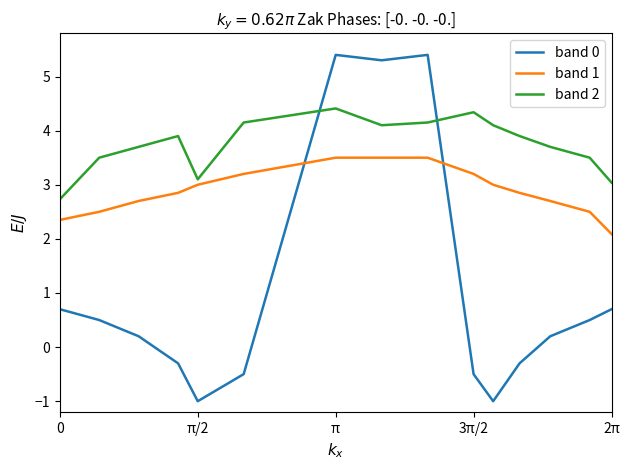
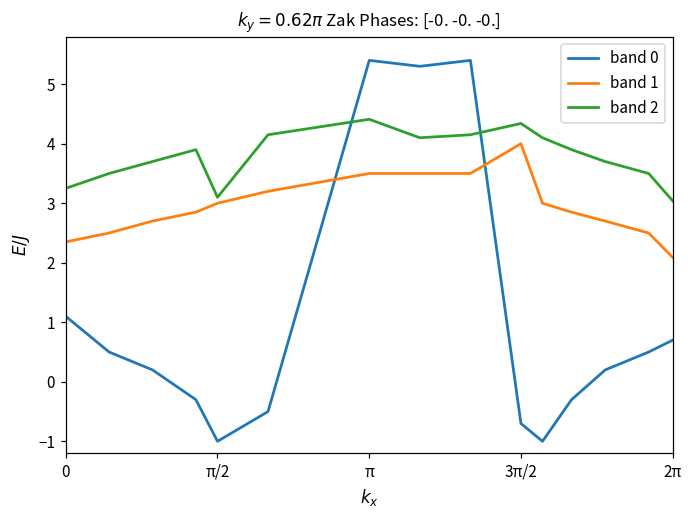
band 0, 0: 0.7 -> 1.1
band 2, 0: 2.7 -> 3.3
band 0, 3π/2: -0.5 -> -0.7
band 1, 3π/2: 3.2 -> 4.0
